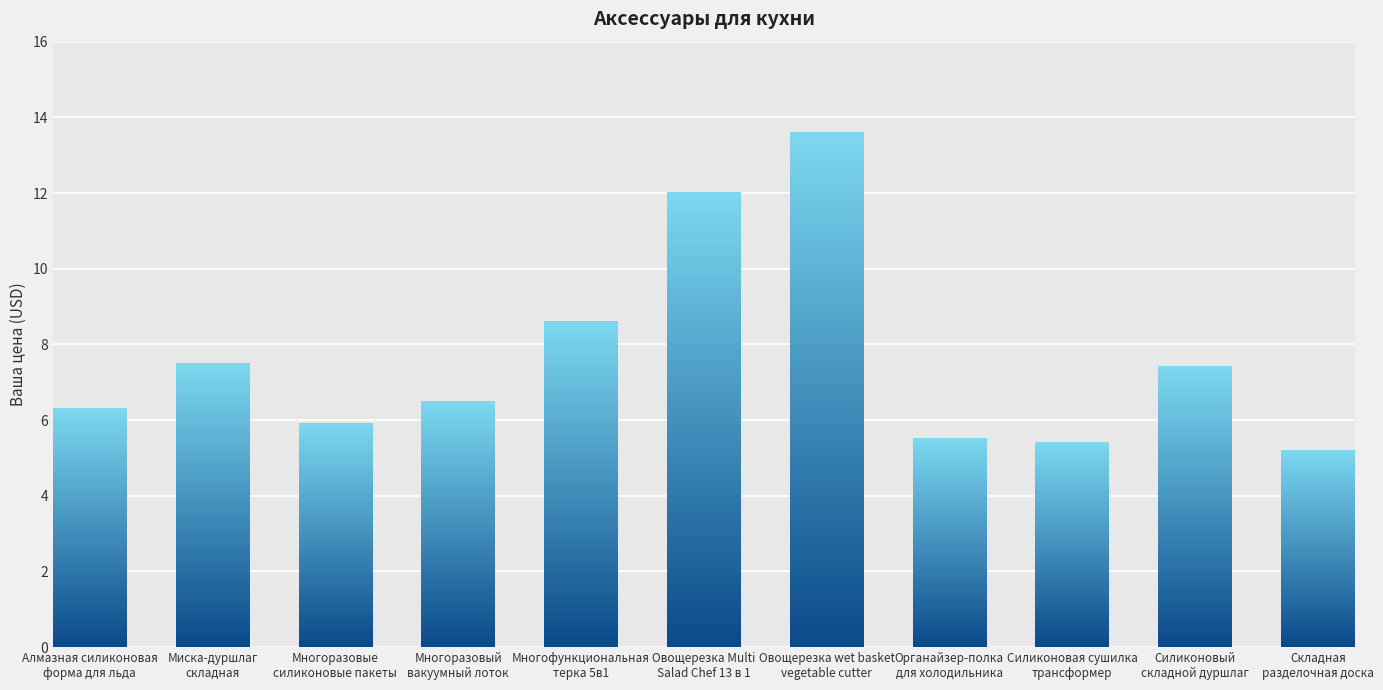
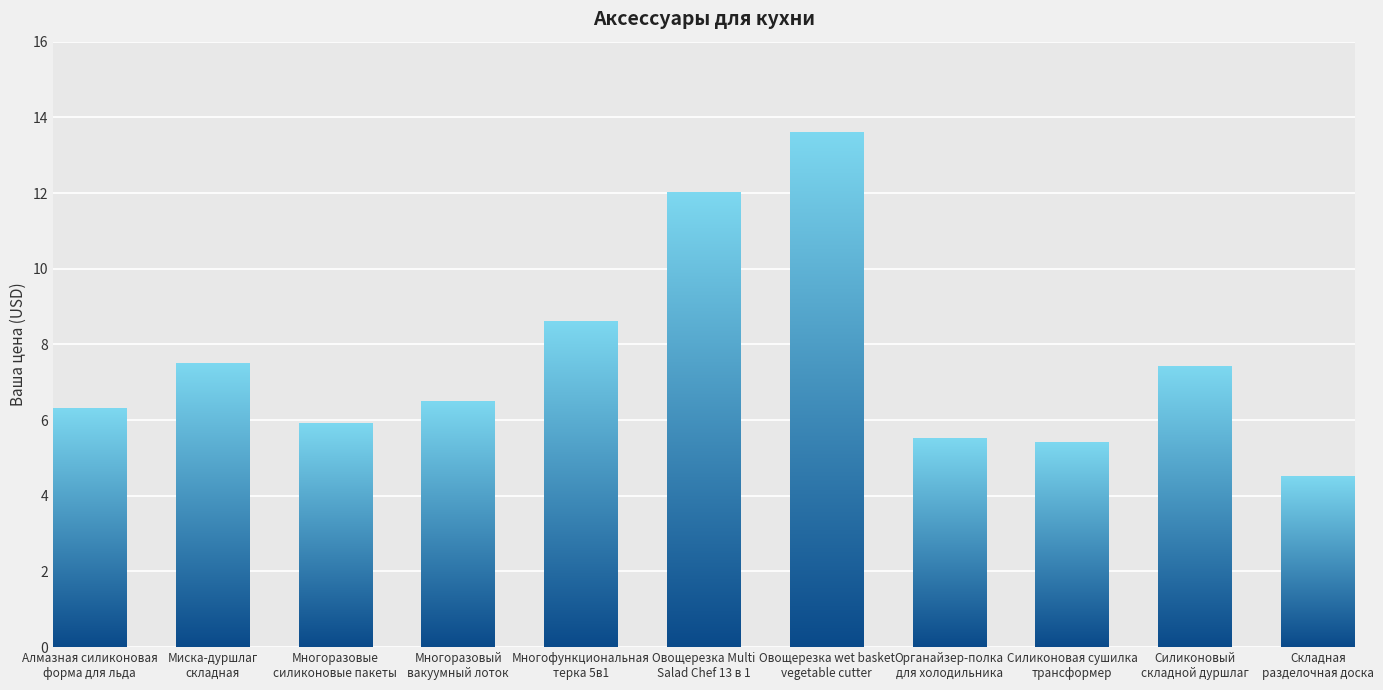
Складная разделочная доска: 5.2 -> 4.5
